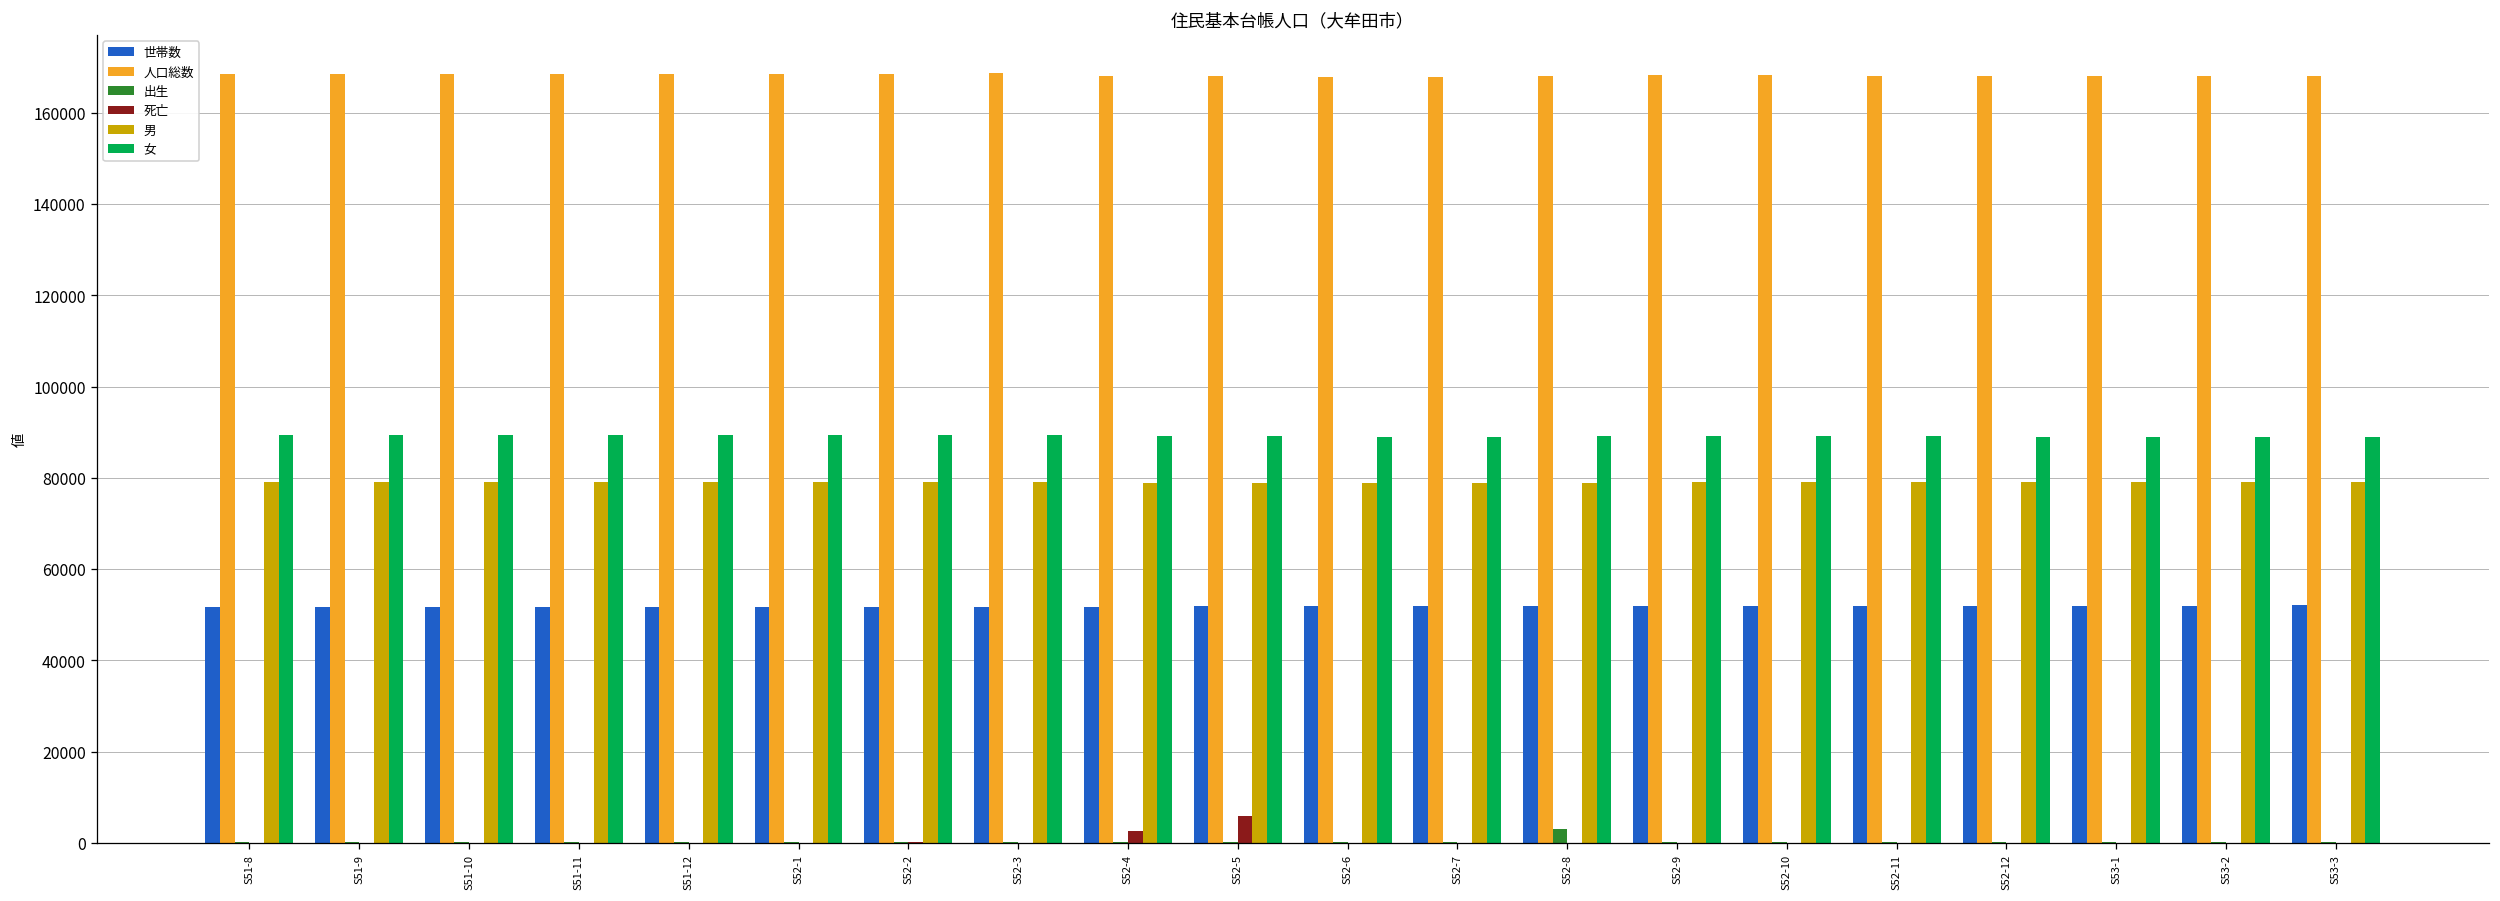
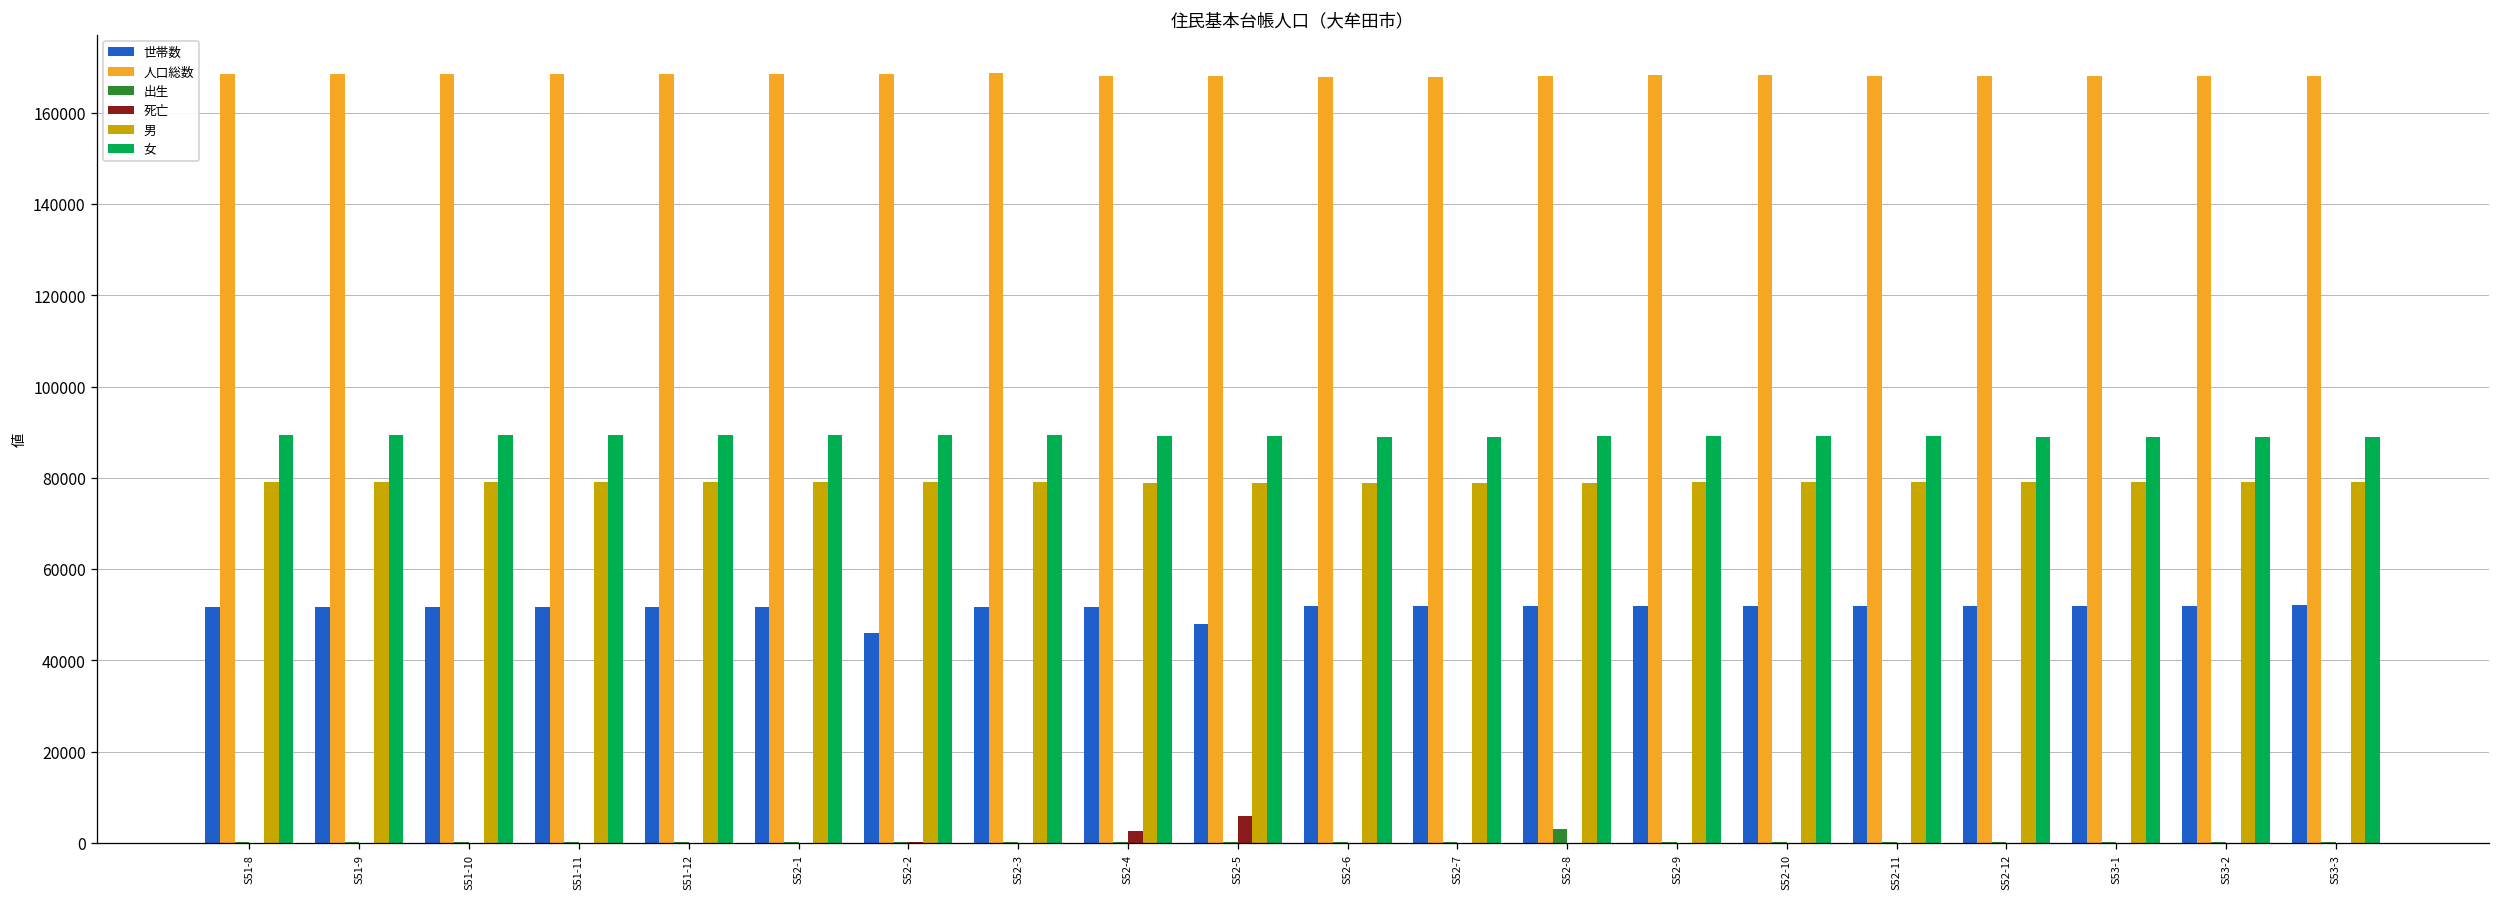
世帯数, S52-2: 52000 -> 46000
世帯数, S52-5: 52000 -> 48000
